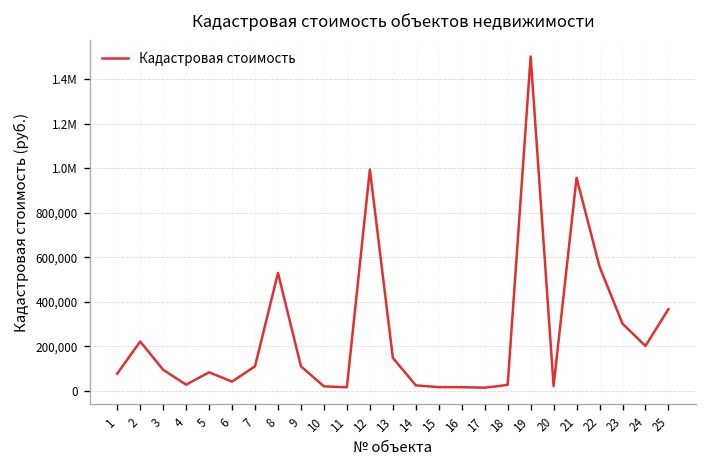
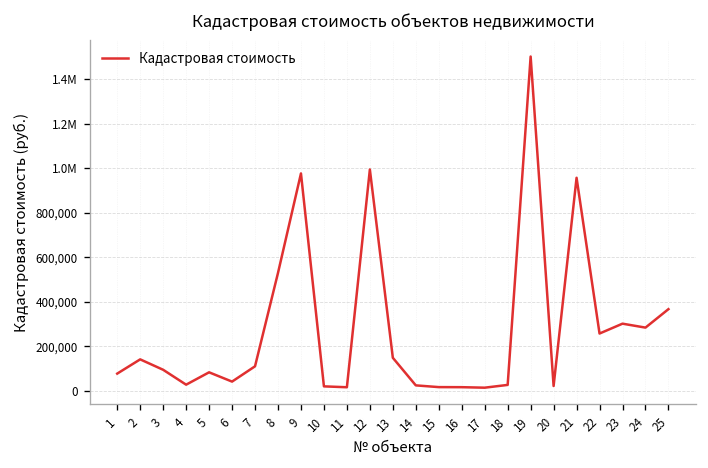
2: 220,000 -> 140,000
9: 110,000 -> 980,000
22: 560,000 -> 260,000
24: 200,000 -> 280,000
